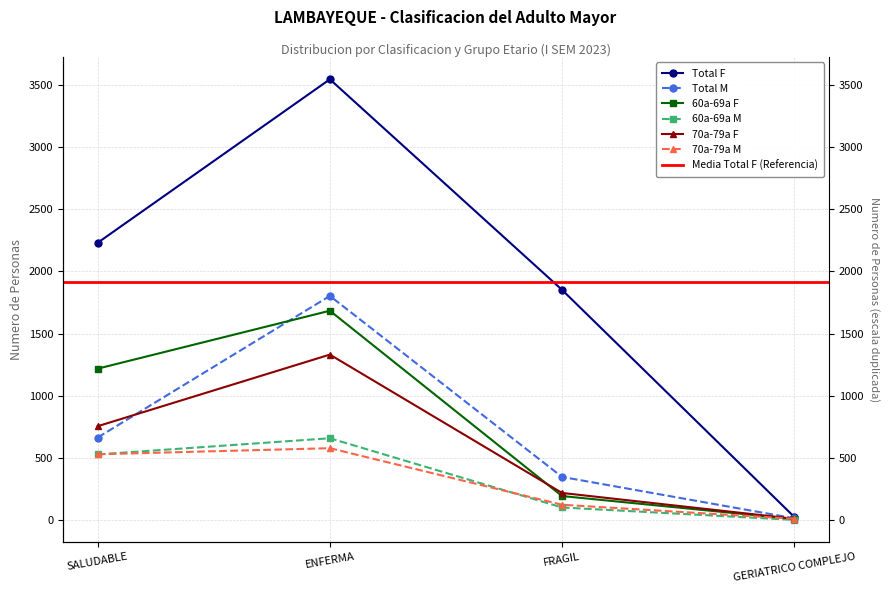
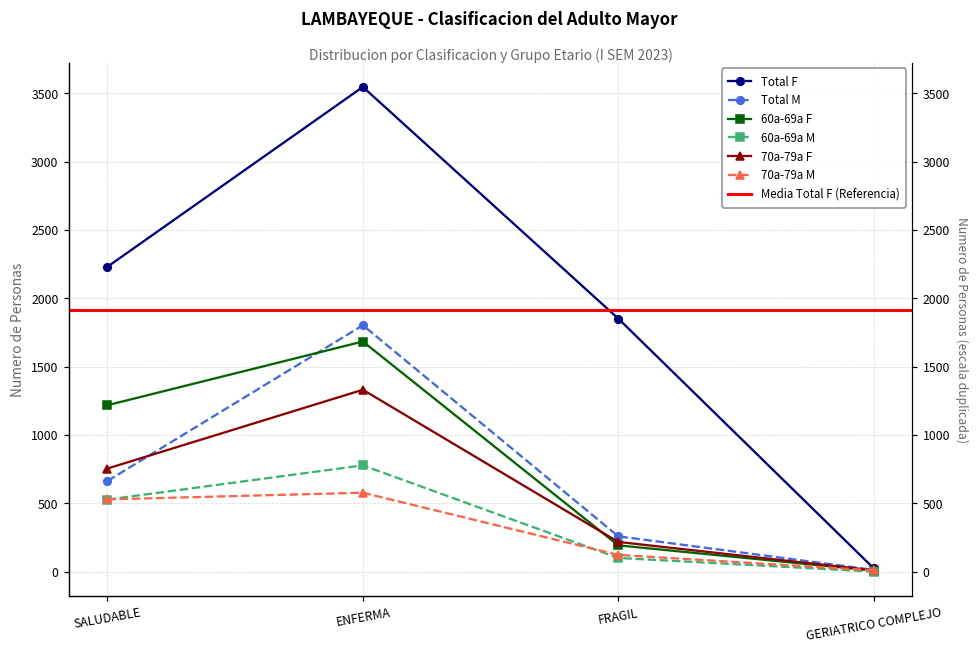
60a-69a M, ENFERMA: 660 -> 780
Total M, FRAGIL: 350 -> 260
